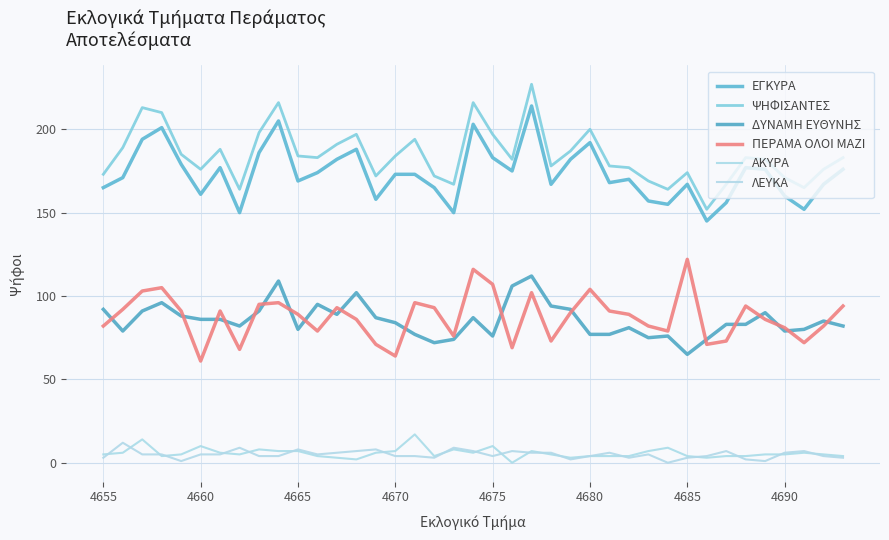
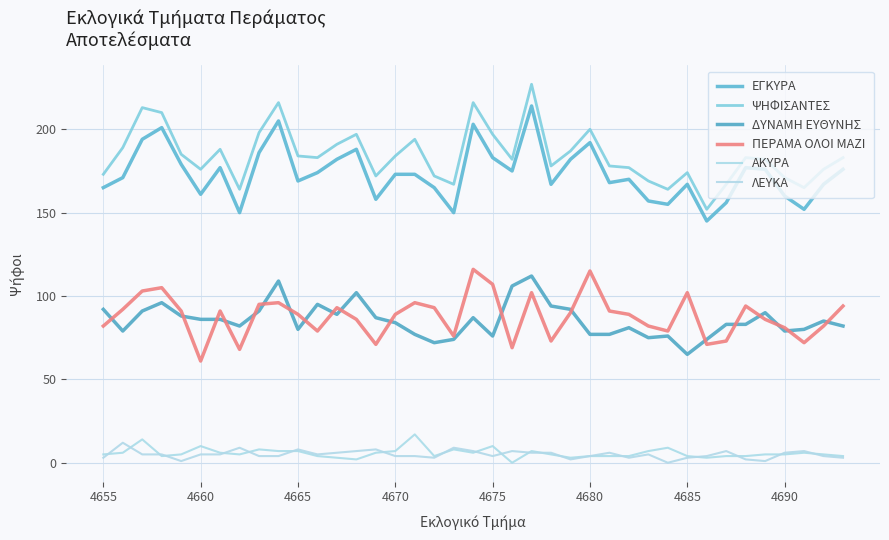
ΠΕΡΑΜΑ ΟΛΟΙ ΜΑΖΙ, 4670: 64 -> 89
ΠΕΡΑΜΑ ΟΛΟΙ ΜΑΖΙ, 4680: 104 -> 115
ΠΕΡΑΜΑ ΟΛΟΙ ΜΑΖΙ, 4685: 122 -> 102
